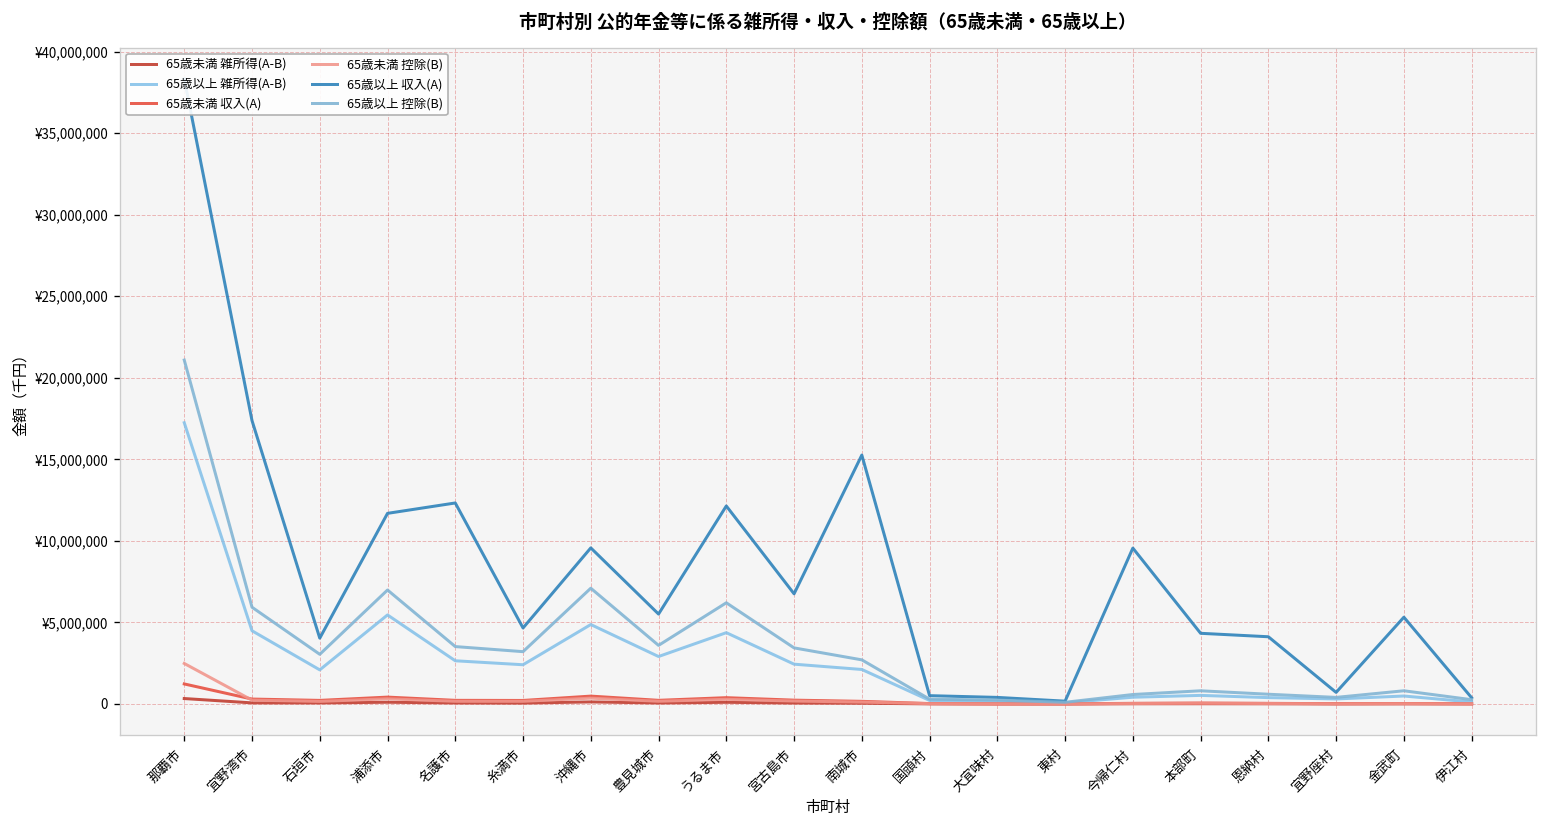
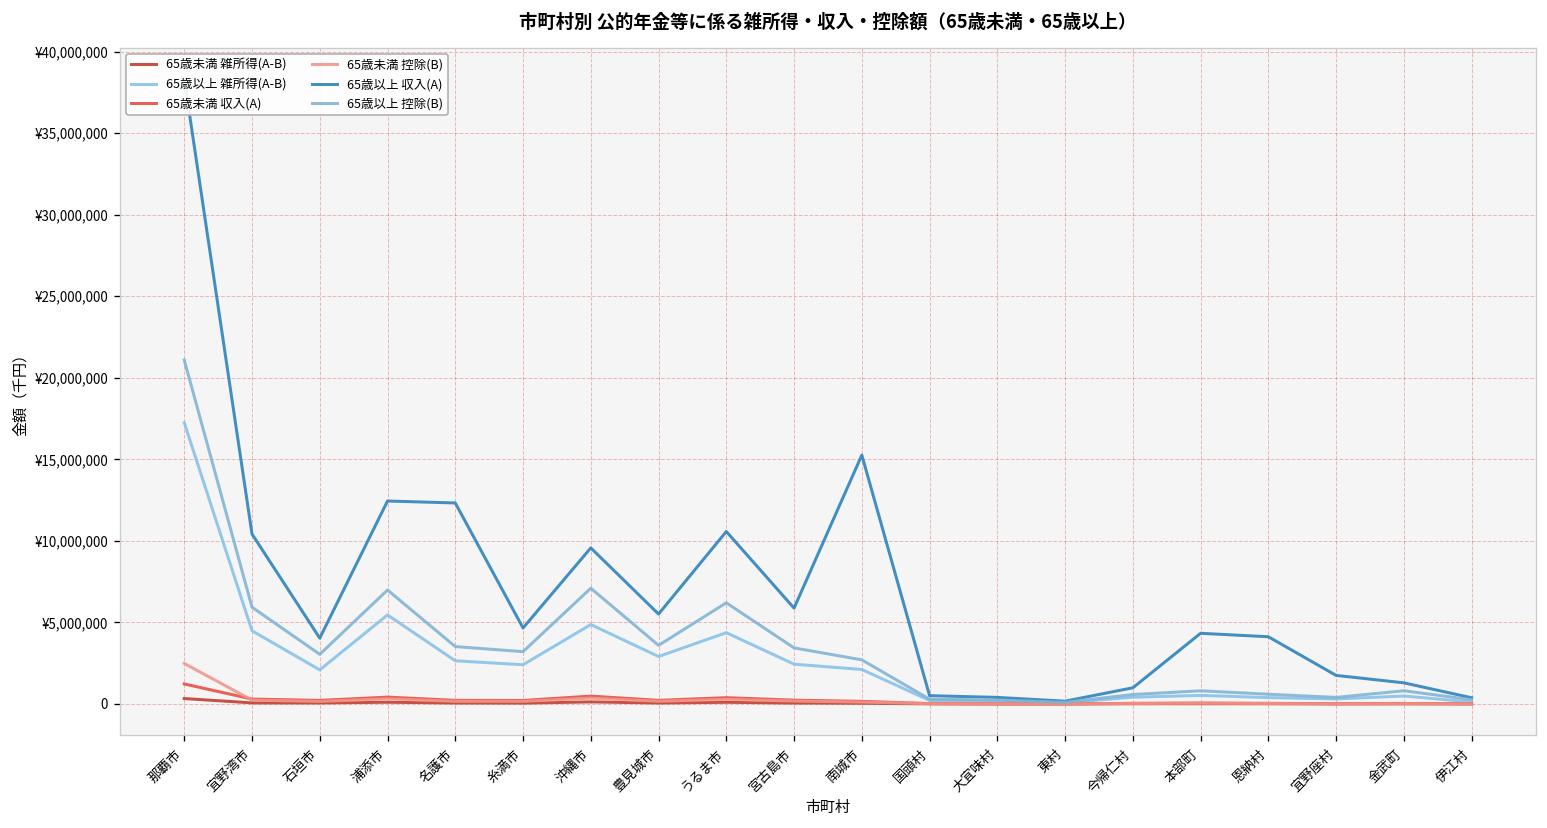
65歳以上 収入(A), 宜野湾市: ¥17,400,000 -> ¥10,400,000
65歳以上 収入(A), 浦添市: ¥11,700,000 -> ¥12,400,000
65歳以上 収入(A), うるま市: ¥12,100,000 -> ¥10,600,000
65歳以上 収入(A), 宮古島市: ¥6,800,000 -> ¥5,900,000
65歳以上 収入(A), 今帰仁村: ¥9,600,000 -> ¥1,000,000
65歳以上 収入(A), 宜野座村: ¥700,000 -> ¥1,700,000
65歳以上 収入(A), 金武町: ¥5,300,000 -> ¥1,300,000
